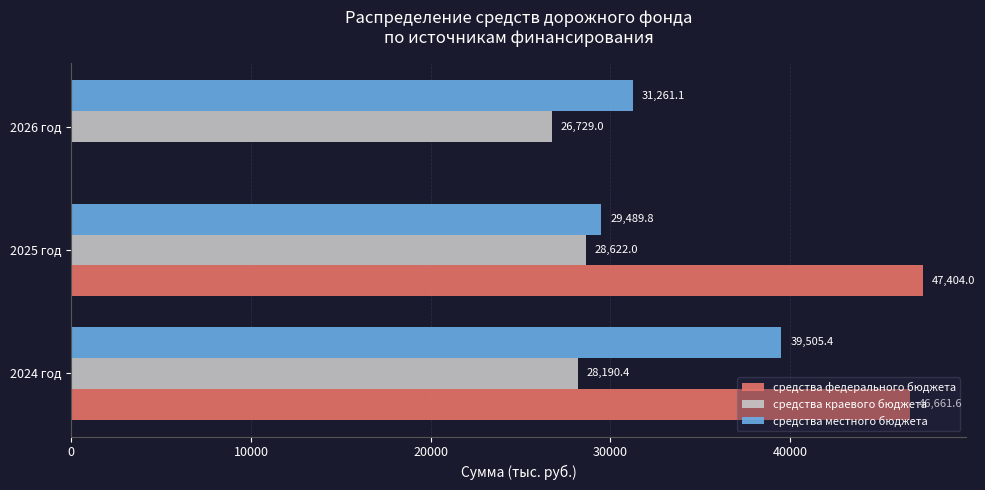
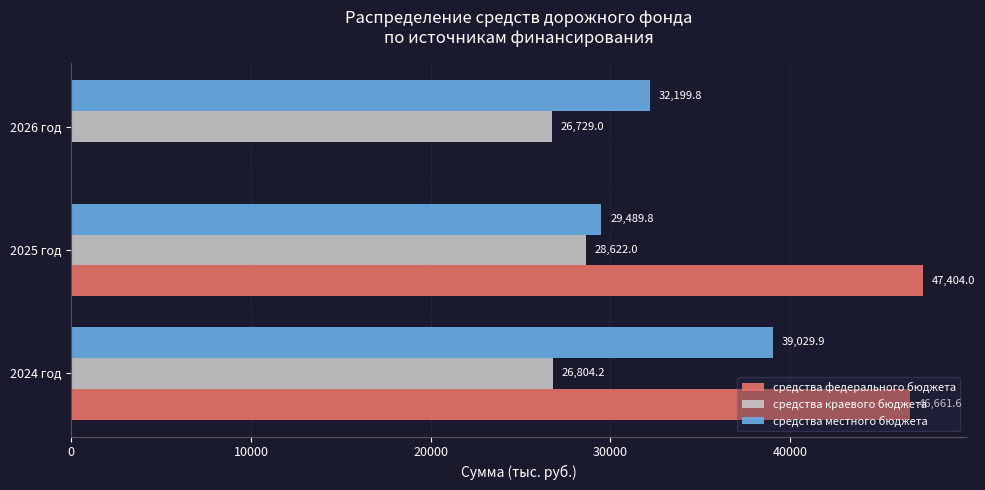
средства местного бюджета, 2026 год: 31,261.1 -> 32,199.8
средства местного бюджета, 2024 год: 39,505.4 -> 39,029.9
средства краевого бюджета, 2024 год: 28,190.4 -> 26,804.2
